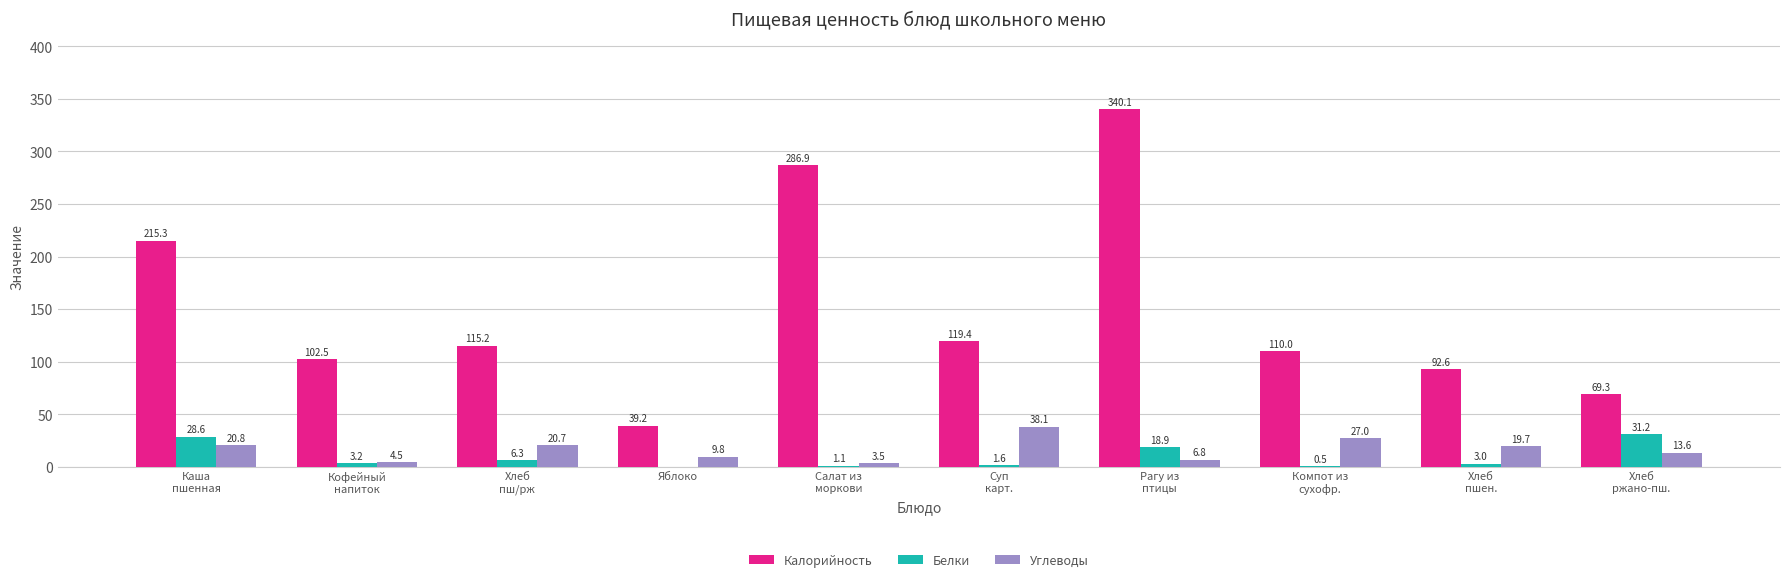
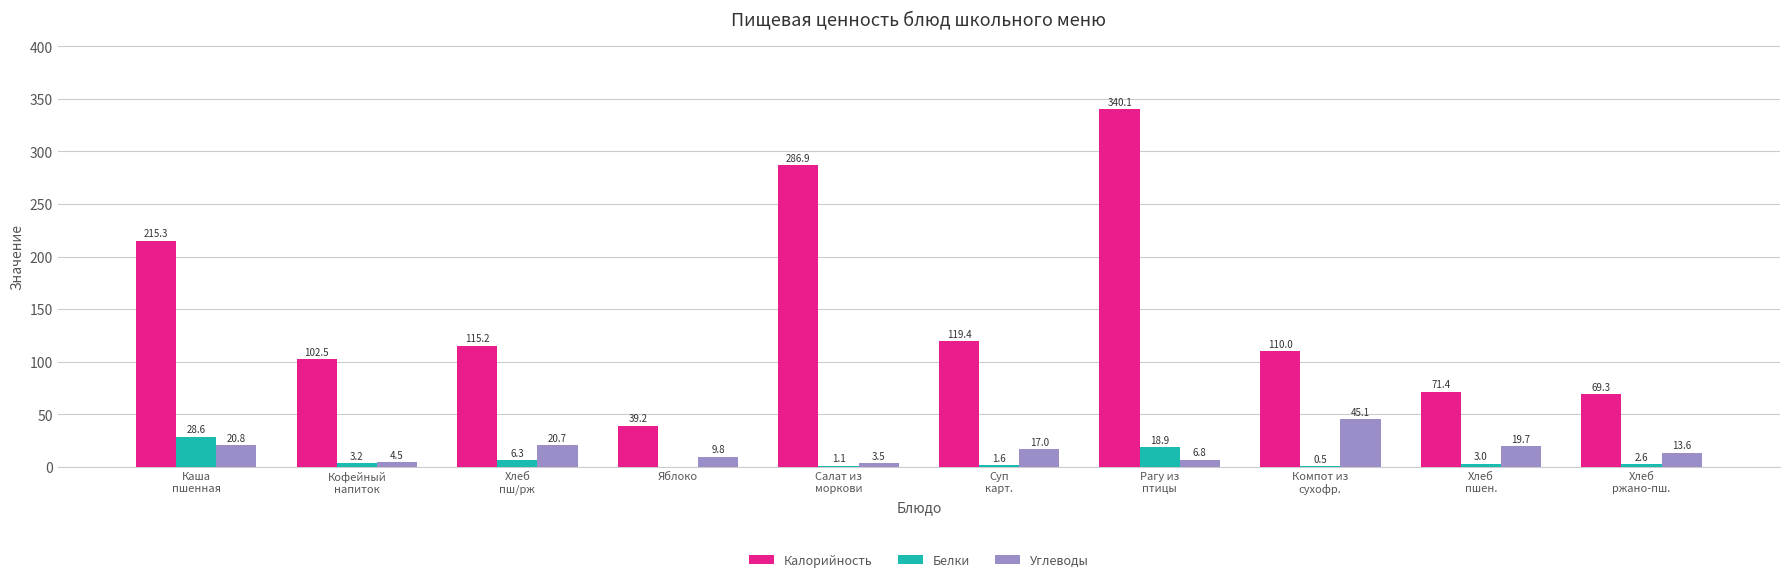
Углеводы, Суп карт.: 38.1 -> 17.0
Углеводы, Компот из сухофр.: 27.0 -> 45.1
Калорийность, Хлеб пшен.: 92.6 -> 71.4
Белки, Хлеб ржано-пш.: 31.2 -> 2.6
